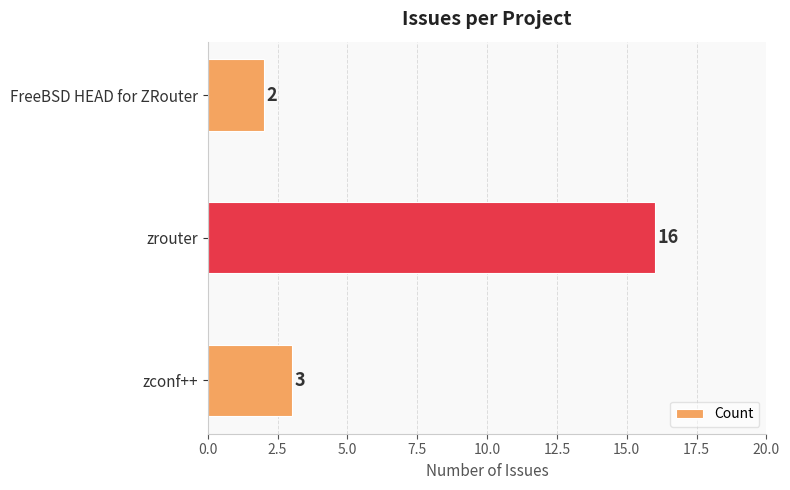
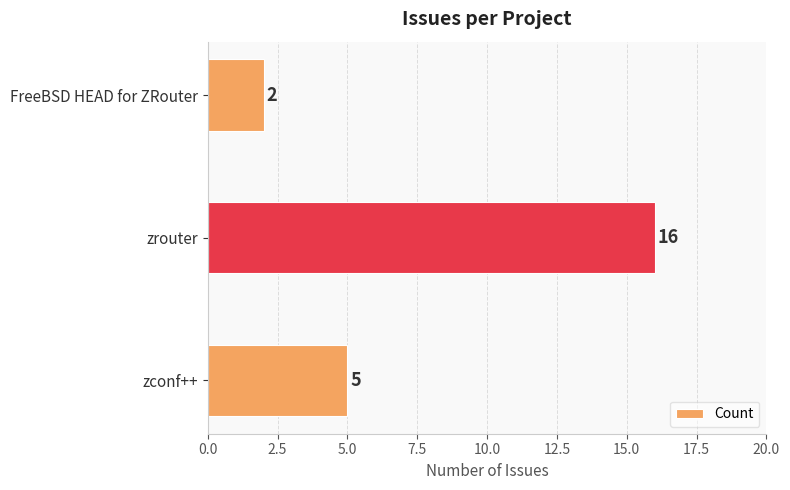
zconf++: 3 -> 5
